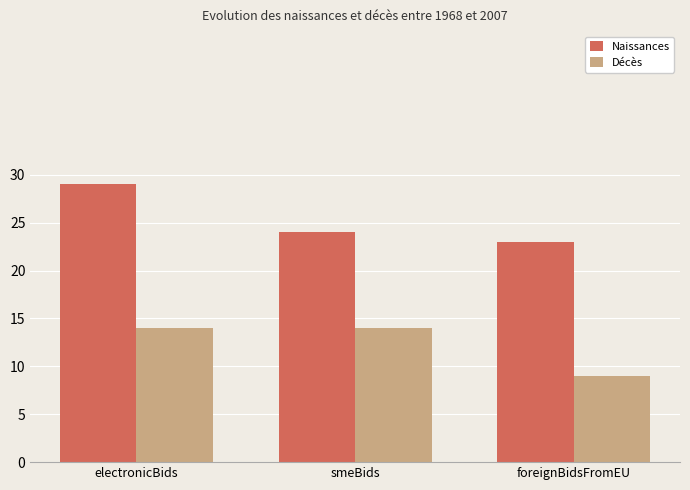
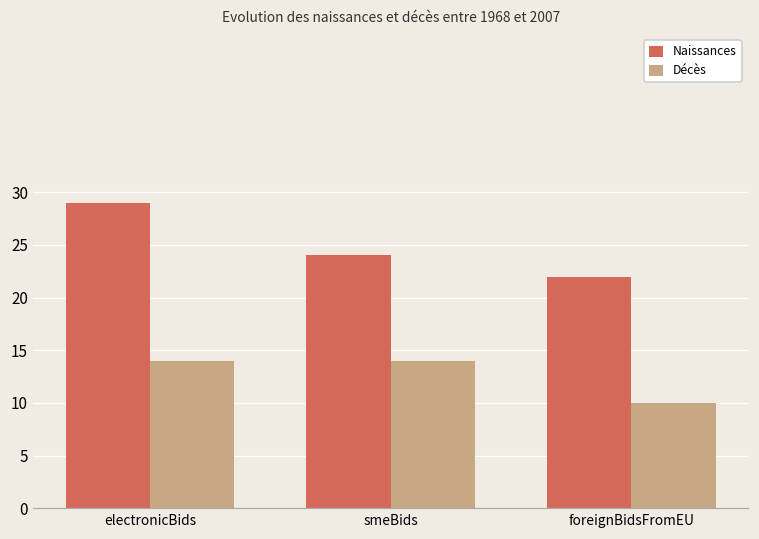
Naissances, foreignBidsFromEU: 23 -> 22
Décès, foreignBidsFromEU: 9 -> 10
